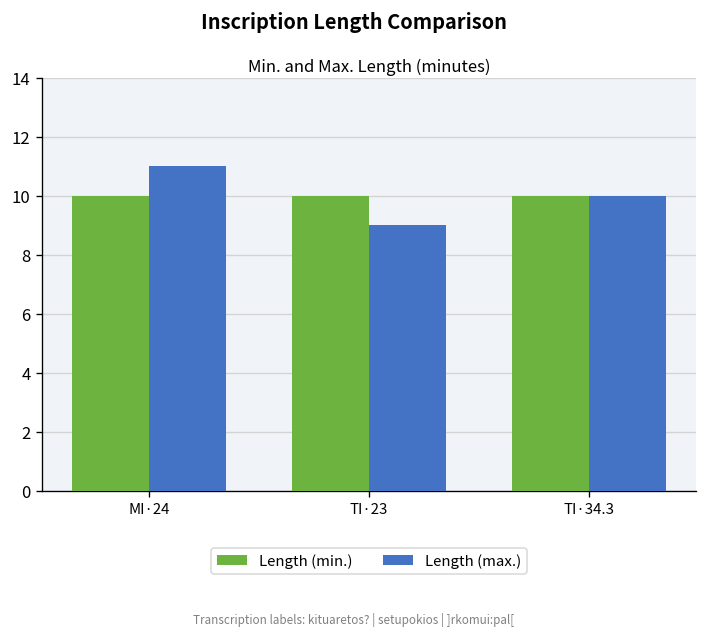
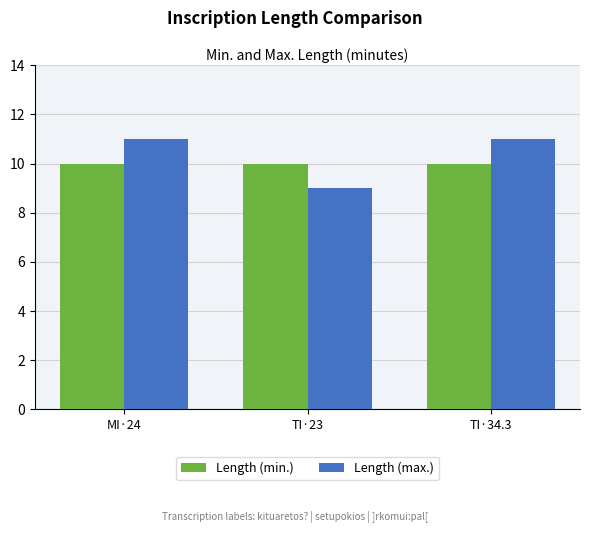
Length (max.), TI·34.3: 10 -> 11
